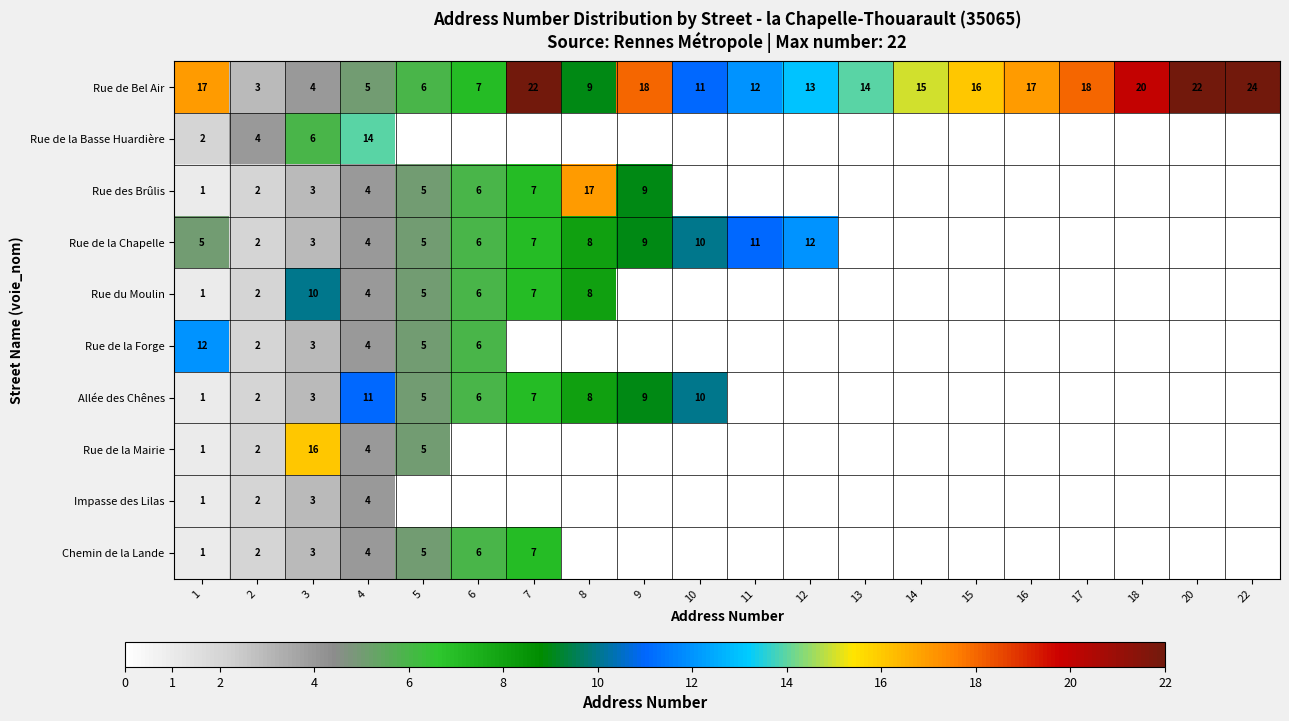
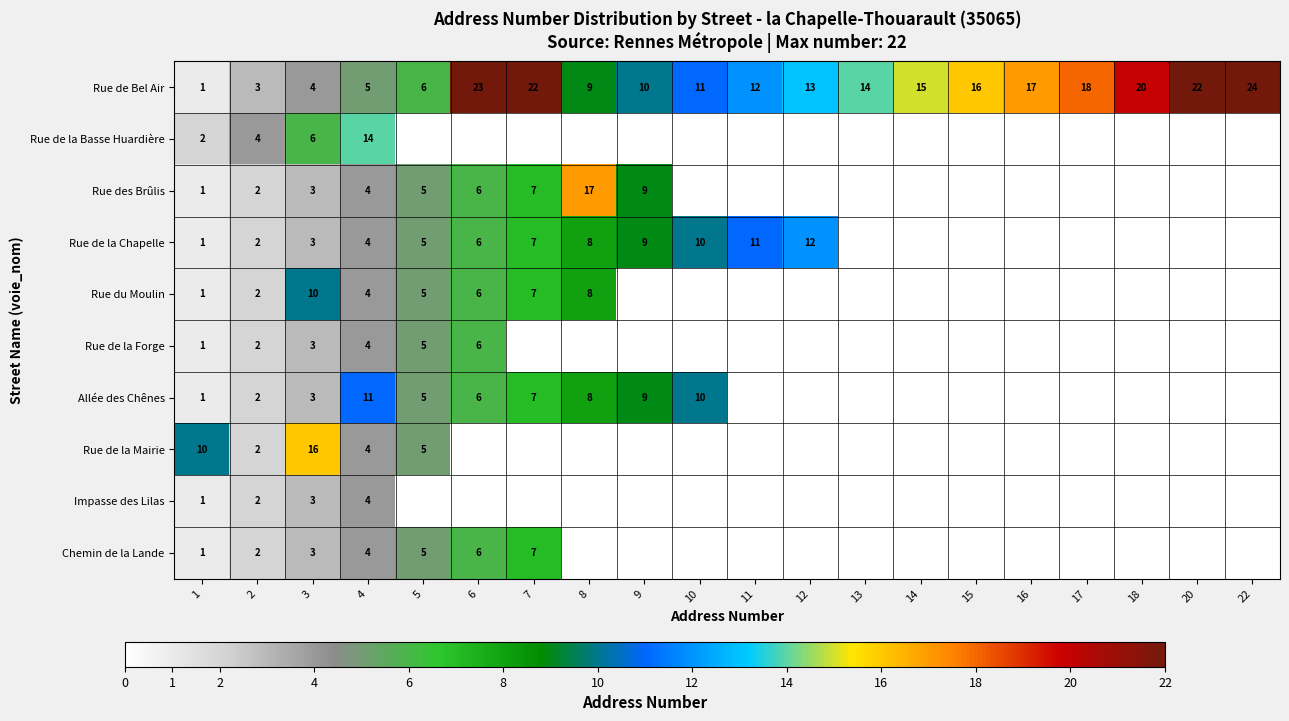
Rue de Bel Air, 1: 17 -> 1
Rue de Bel Air, 6: 7 -> 23
Rue de Bel Air, 9: 18 -> 10
Rue de la Chapelle, 1: 5 -> 1
Rue de la Forge, 1: 12 -> 1
Rue de la Mairie, 1: 1 -> 10
